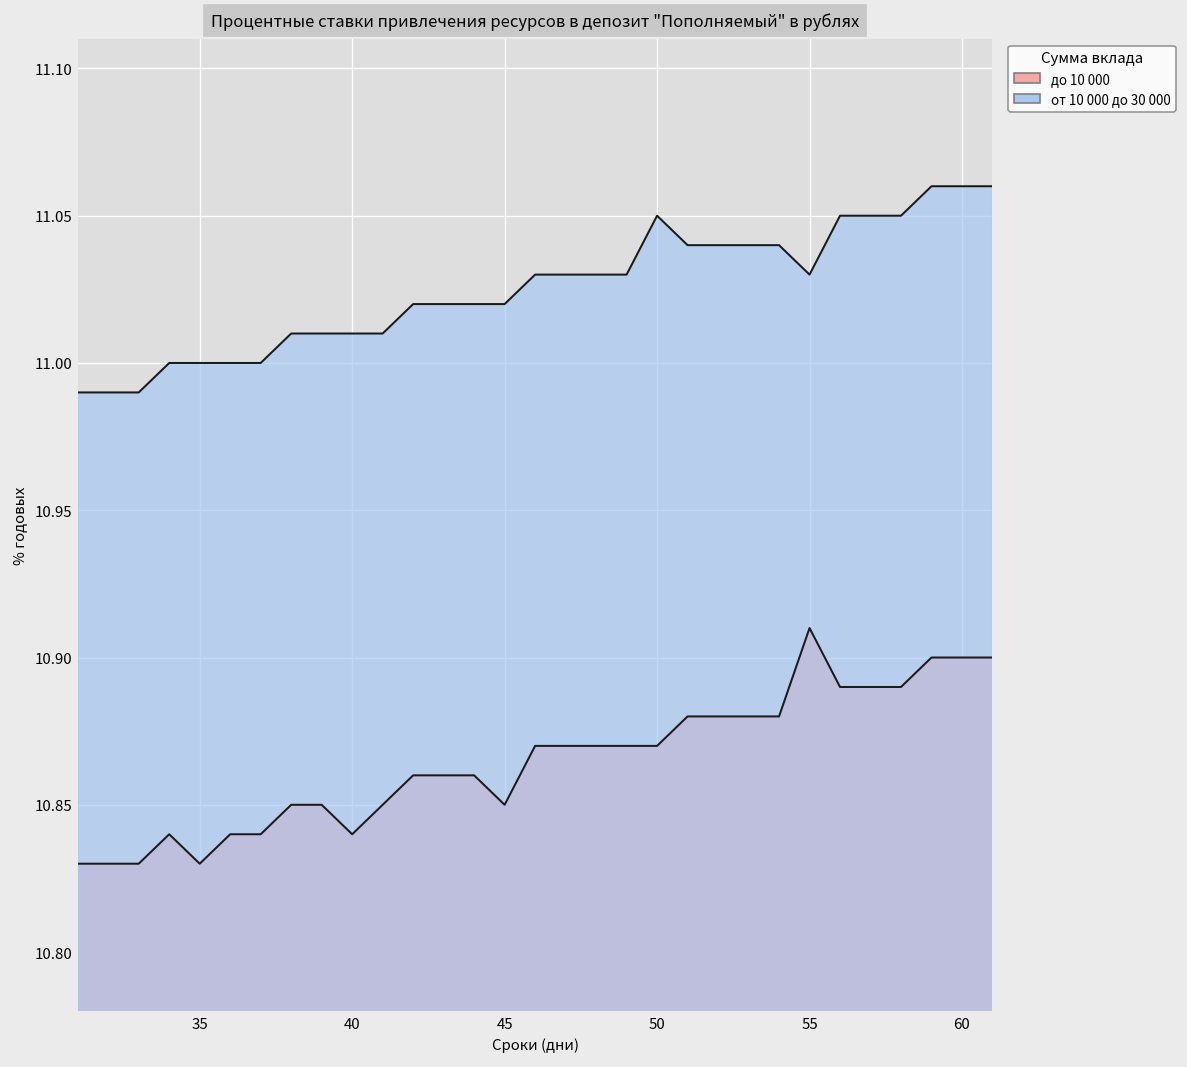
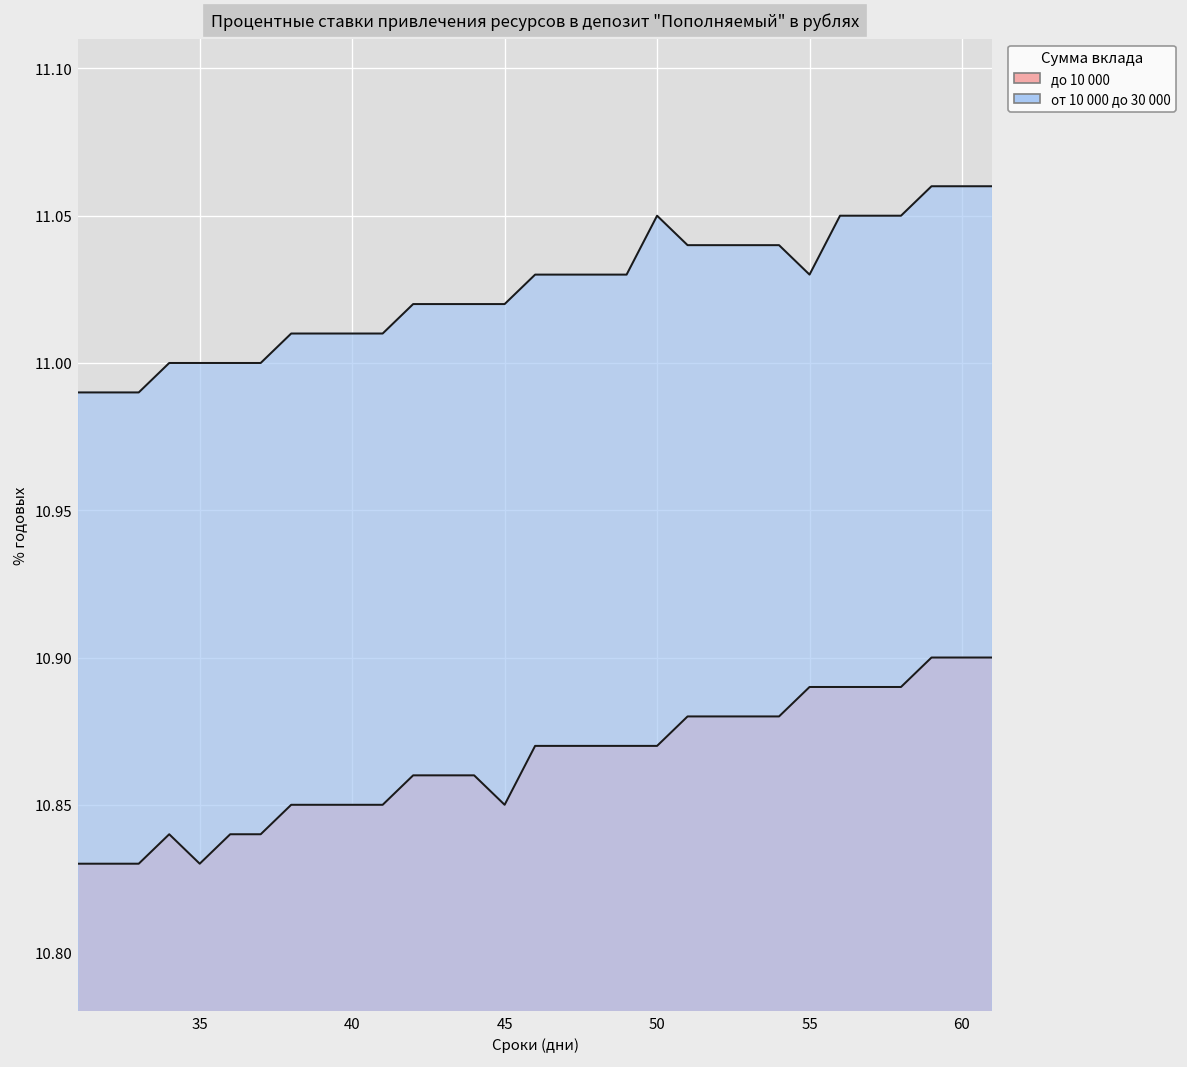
до 10 000, 40: 10.84 -> 10.85
до 10 000, 55: 10.91 -> 10.89
